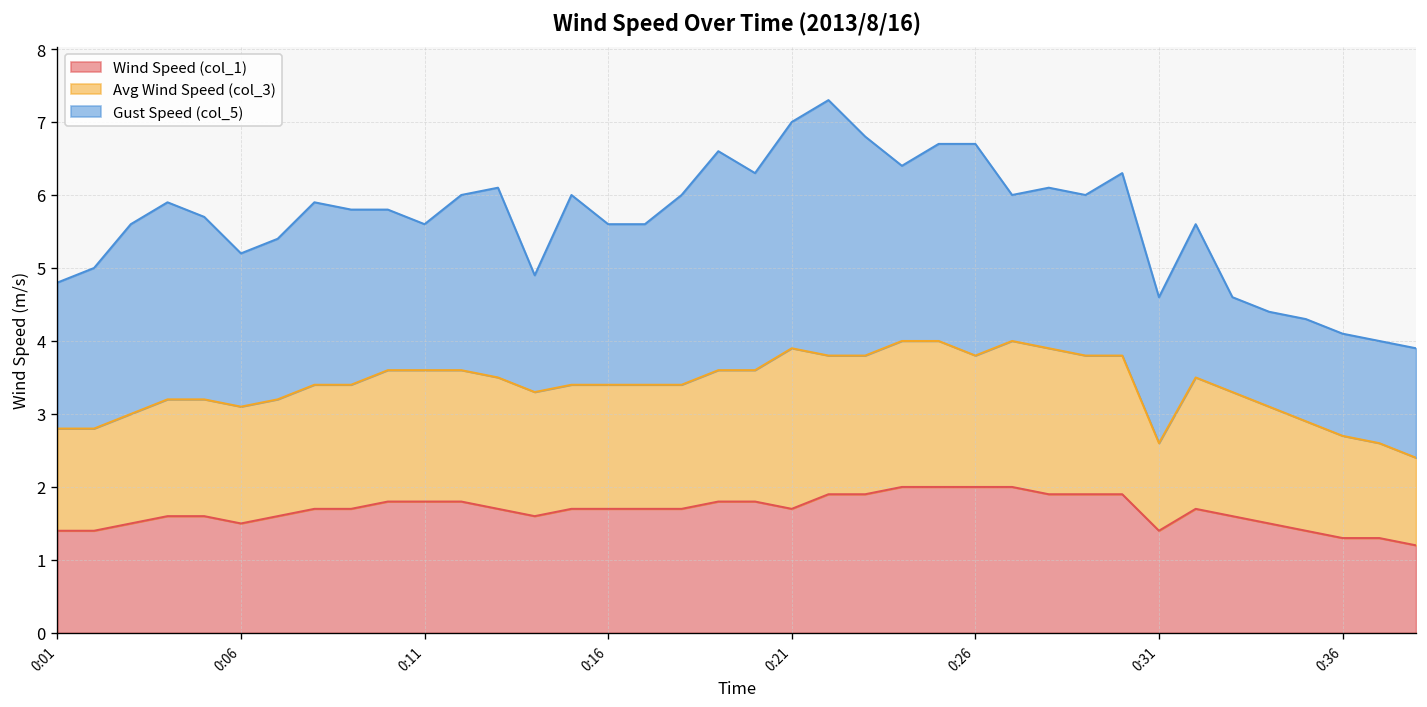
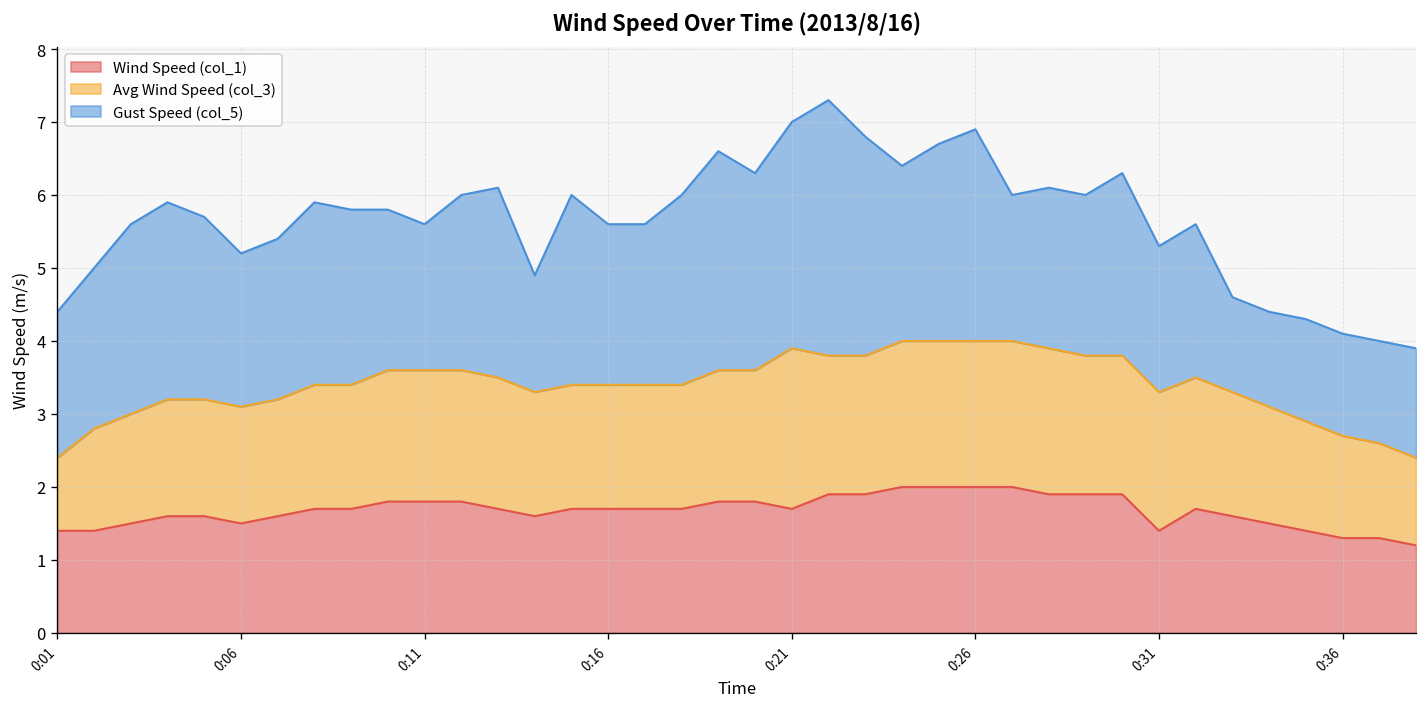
Avg Wind Speed (col_3), 0:01: 1.4 -> 1.0
Avg Wind Speed (col_3), 0:26: 1.8 -> 2.0
Avg Wind Speed (col_3), 0:31: 1.2 -> 1.9
